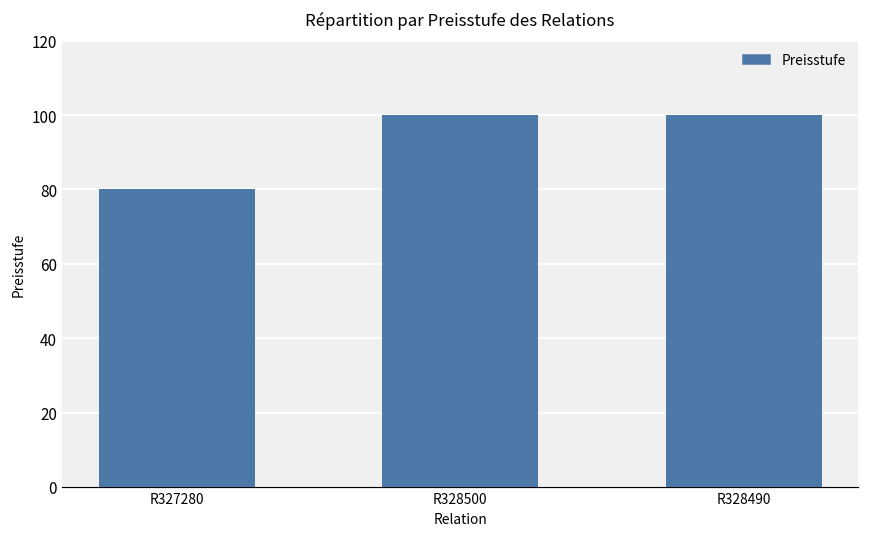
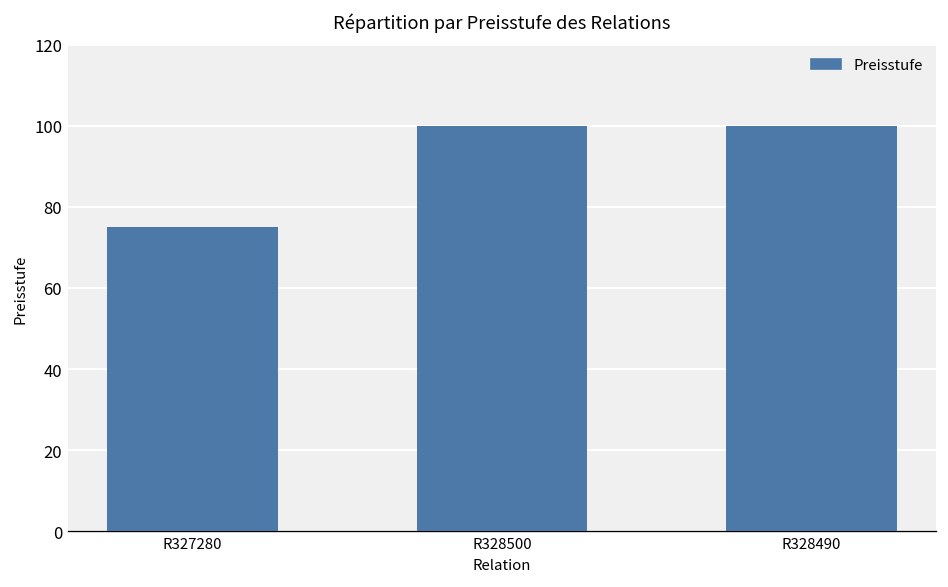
R327280: 80 -> 75
